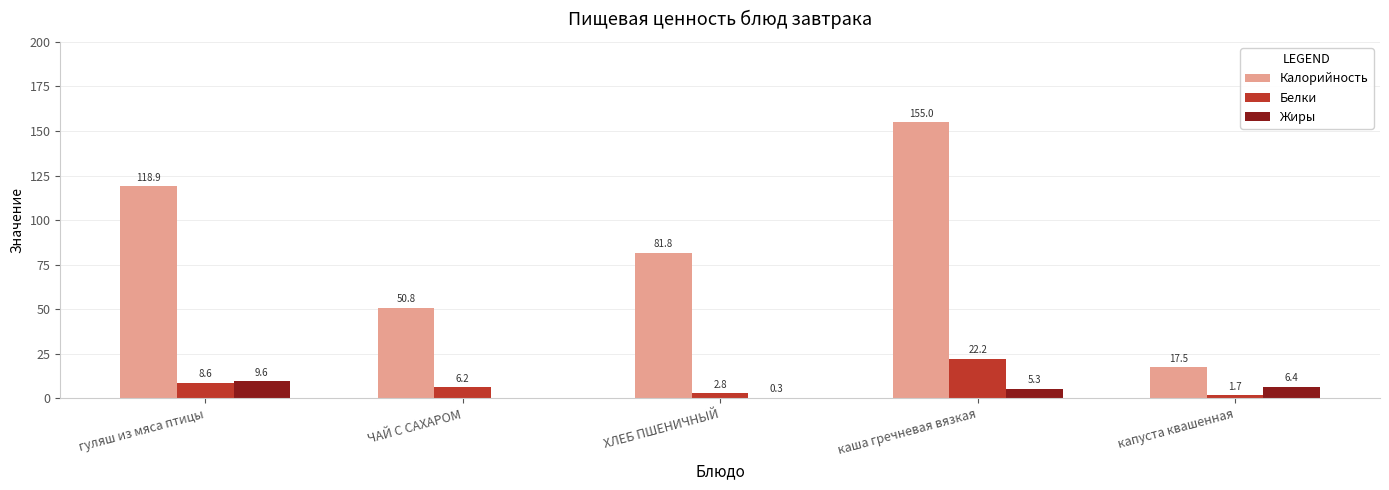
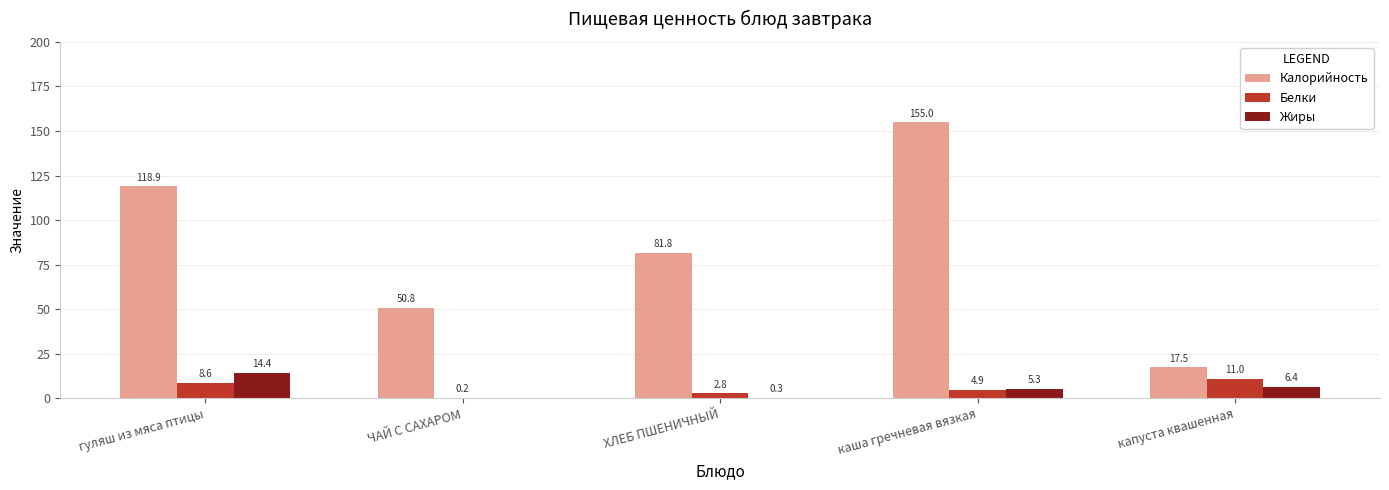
Жиры, гуляш из мяса птицы: 9.6 -> 14.4
Белки, ЧАЙ С САХАРОМ: 6.2 -> 0.2
Белки, каша гречневая вязкая: 22.2 -> 4.9
Белки, капуста квашенная: 1.7 -> 11.0
